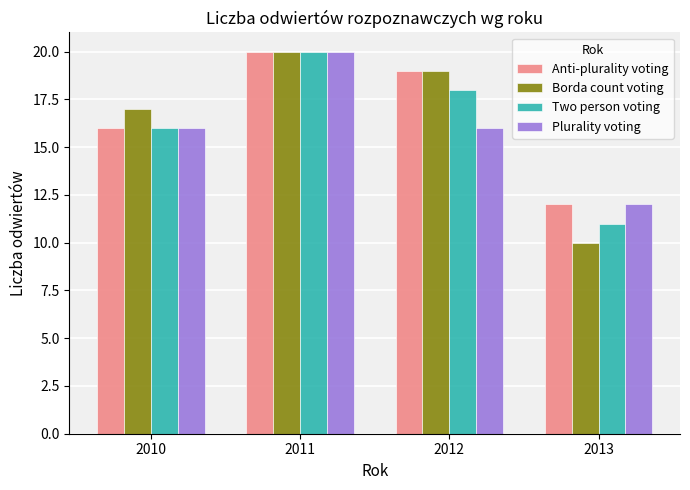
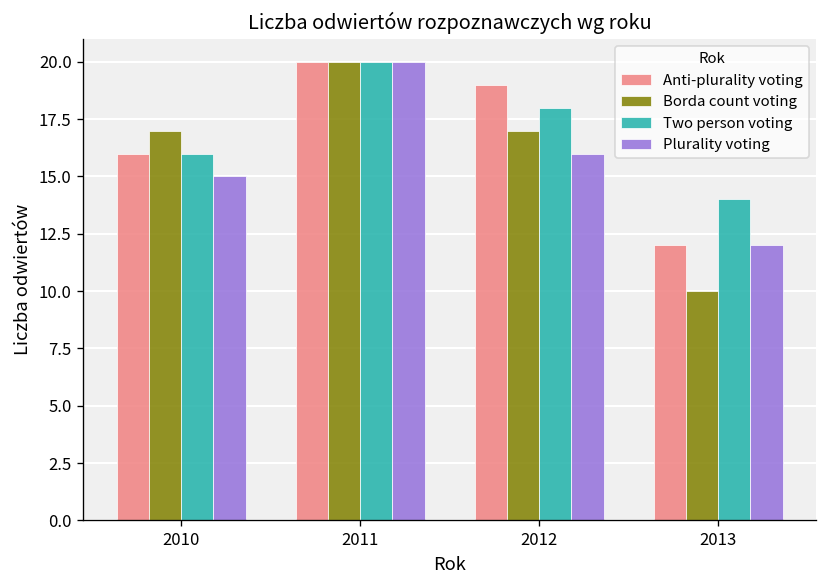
Plurality voting, 2010: 16 -> 15
Borda count voting, 2012: 19 -> 17
Two person voting, 2013: 11 -> 14
